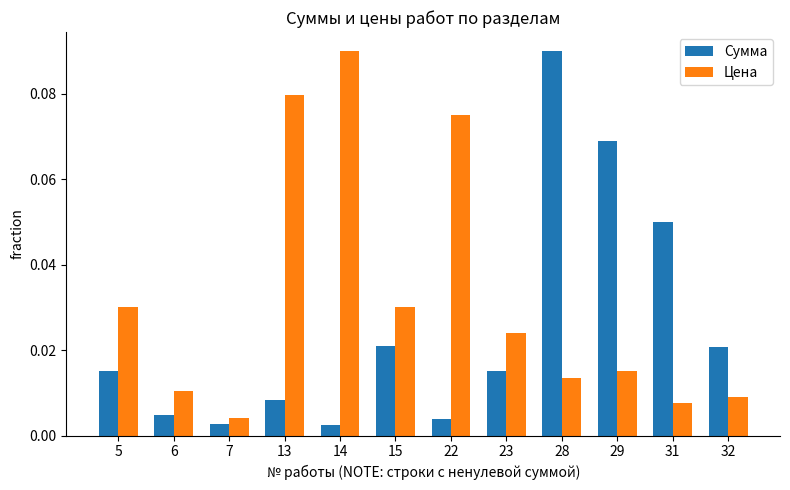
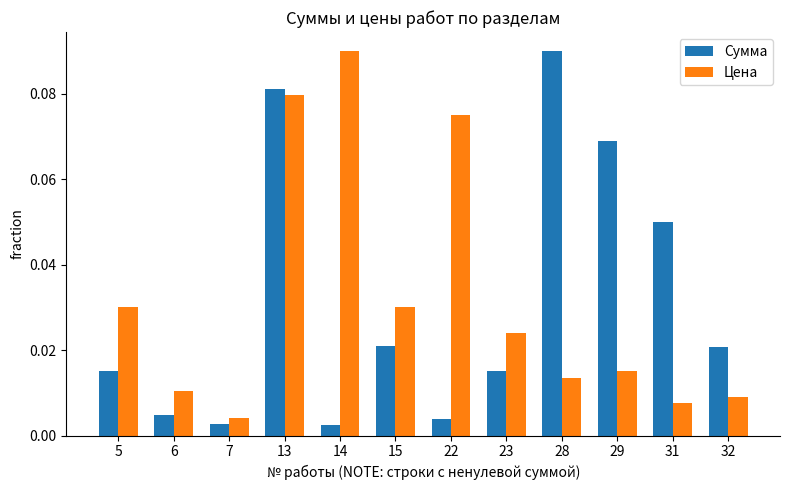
Сумма, 13: 0.008 -> 0.081
